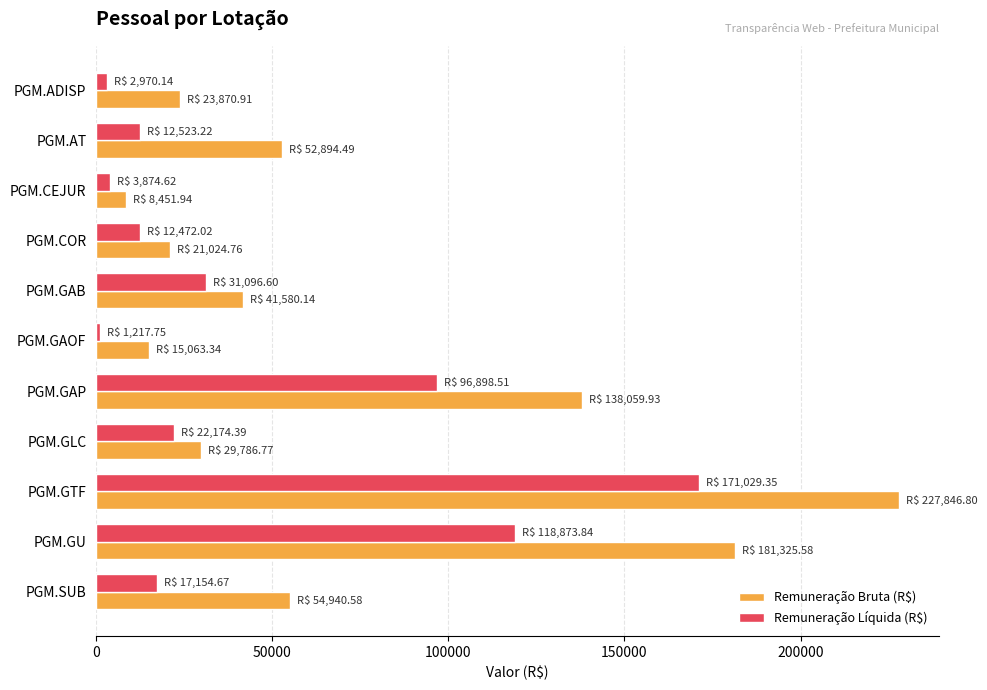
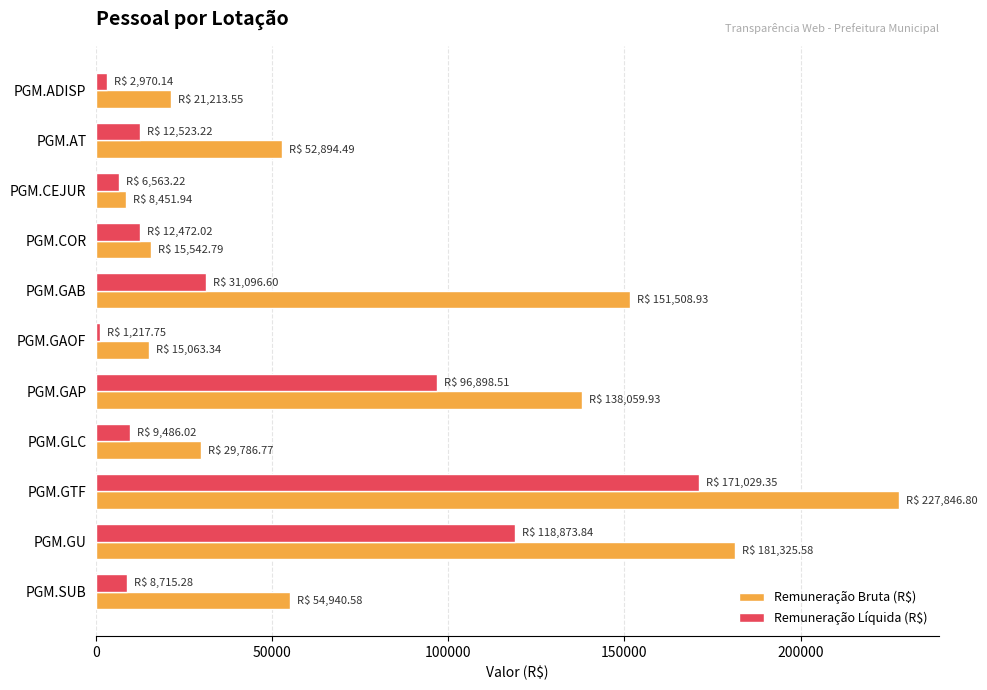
Remuneração Bruta (R$), PGM.ADISP: 23,870.91 -> 21,213.55
Remuneração Líquida (R$), PGM.CEJUR: 3,874.62 -> 6,563.22
Remuneração Bruta (R$), PGM.COR: 21,024.76 -> 15,542.79
Remuneração Bruta (R$), PGM.GAB: 41,580.14 -> 151,508.93
Remuneração Líquida (R$), PGM.GLC: 22,174.39 -> 9,486.02
Remuneração Líquida (R$), PGM.SUB: 17,154.67 -> 8,715.28
